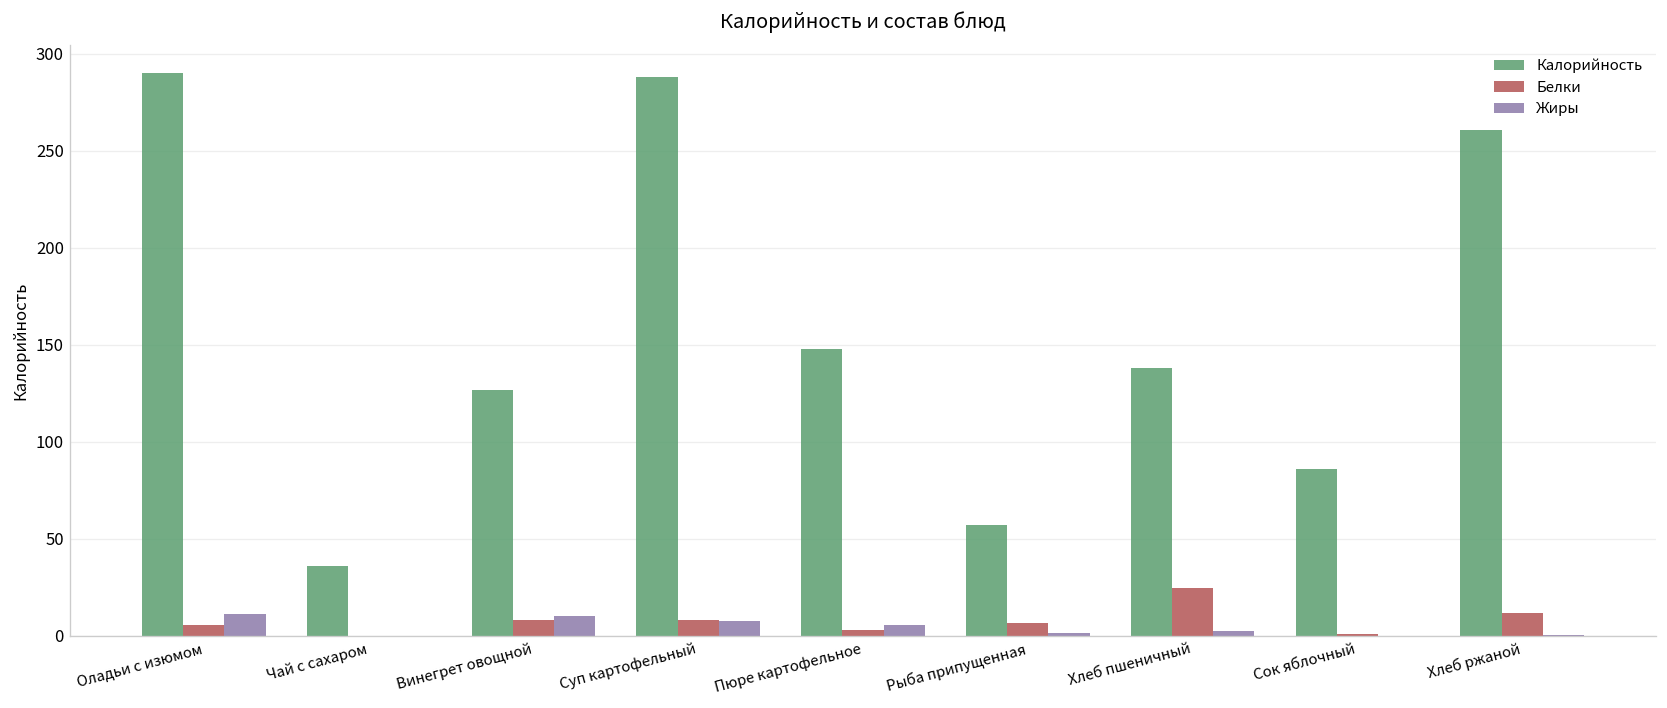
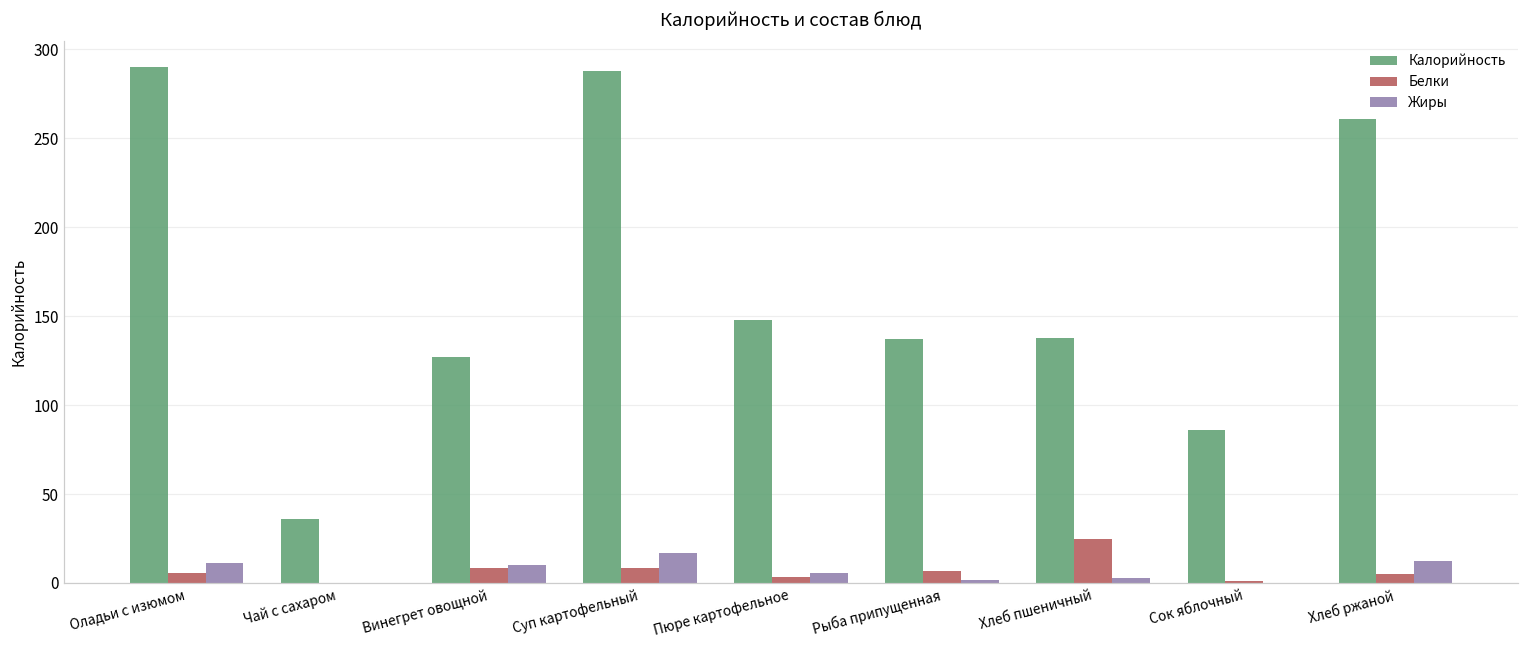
Жиры, Суп картофельный: 8 -> 17
Калорийность, Рыба припущенная: 57 -> 137
Белки, Хлеб ржаной: 12 -> 5
Жиры, Хлеб ржаной: 1 -> 13
